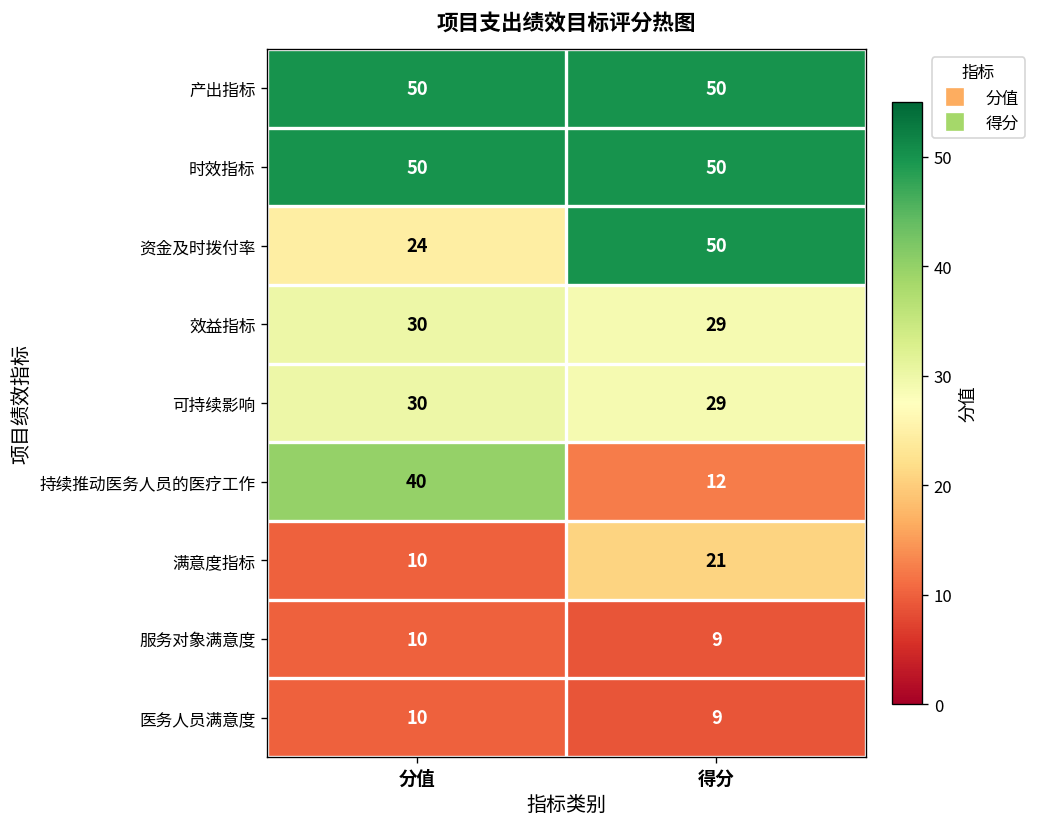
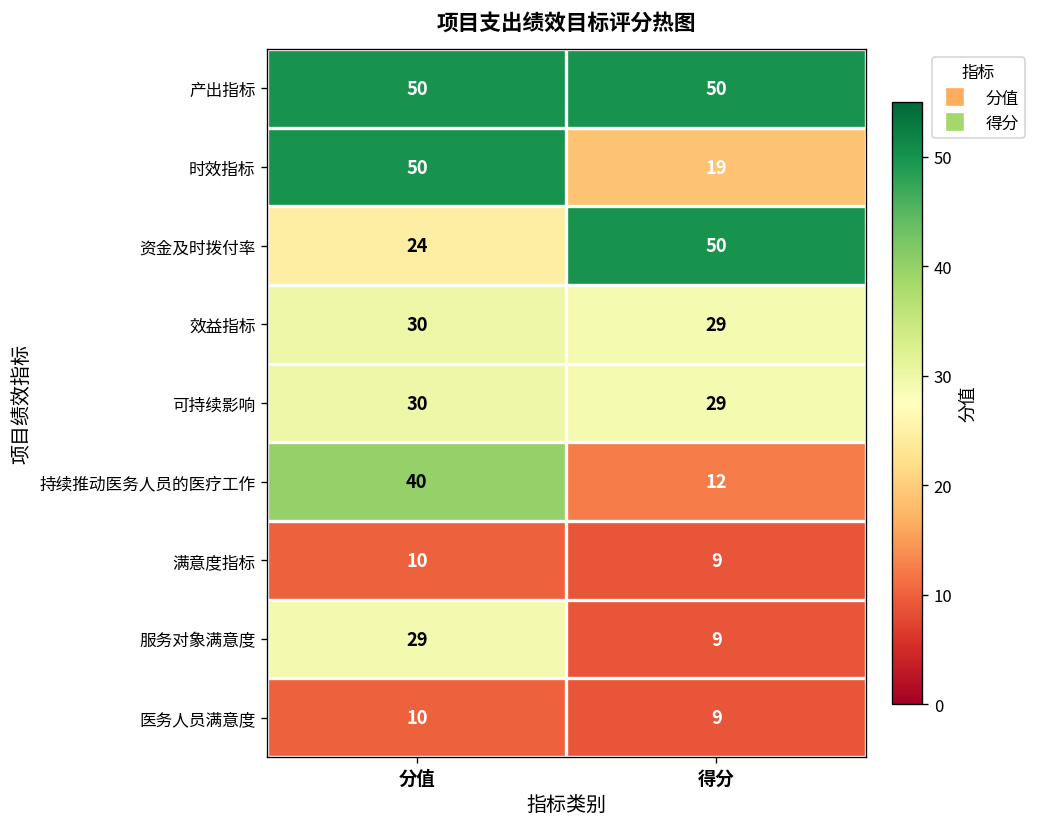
时效指标, 得分: 50 -> 19
满意度指标, 得分: 21 -> 9
服务对象满意度, 分值: 10 -> 29
